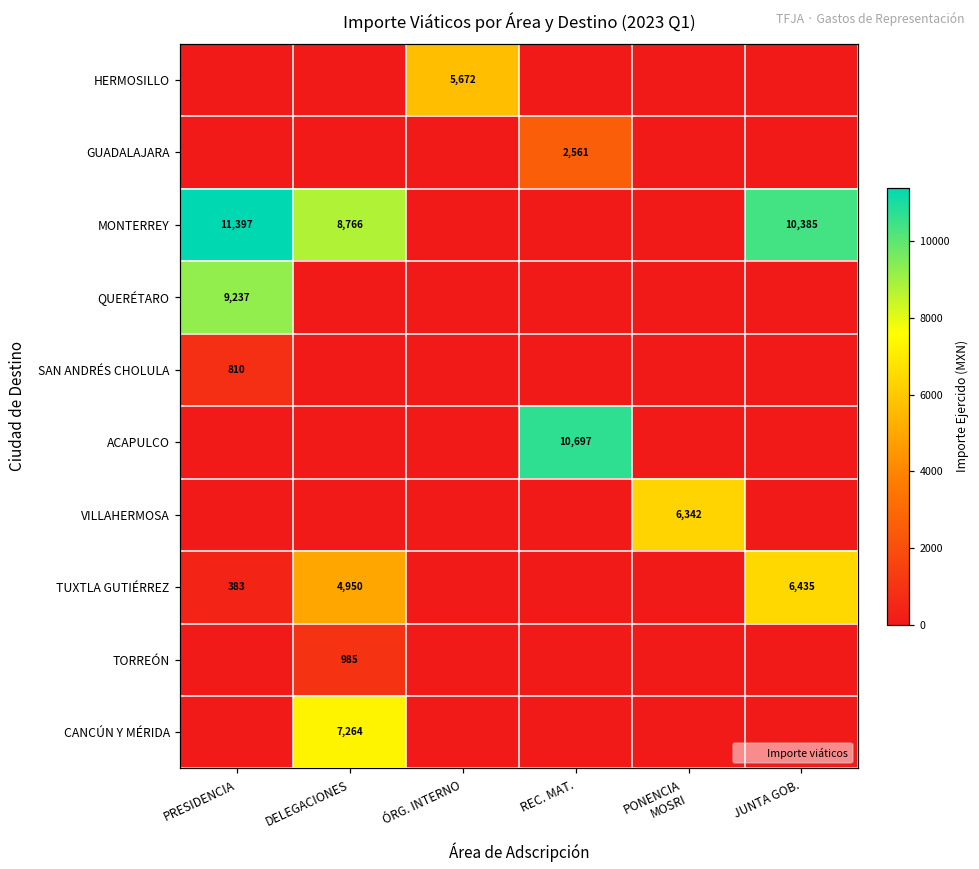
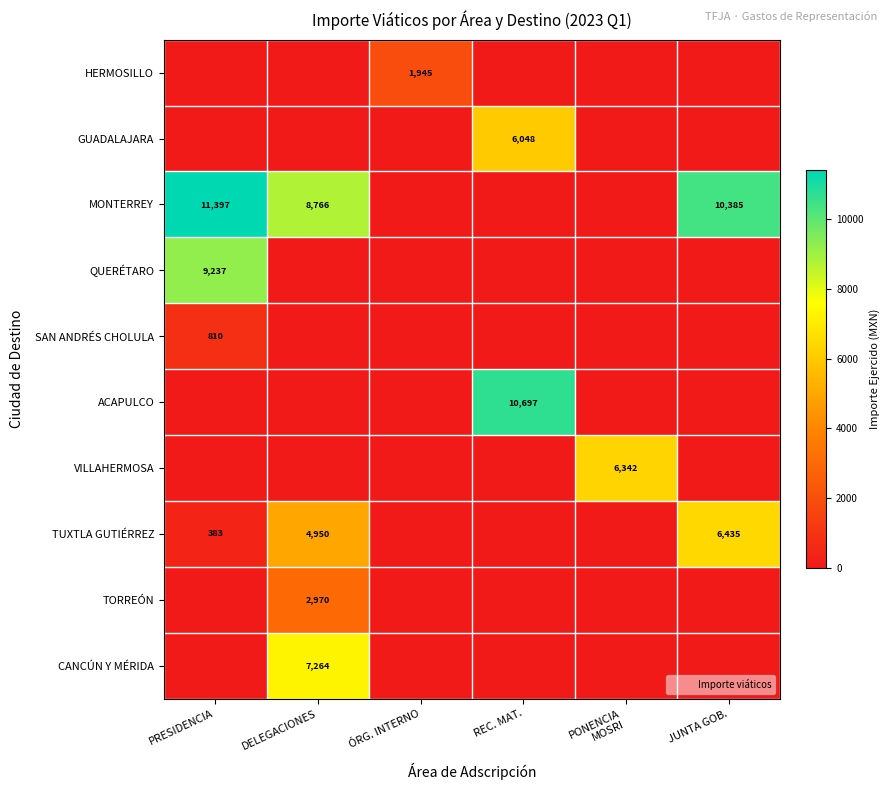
HERMOSILLO, ÓRG. INTERNO: 5,672 -> 1,945
GUADALAJARA, REC. MAT.: 2,561 -> 6,048
TORREÓN, DELEGACIONES: 985 -> 2,970
